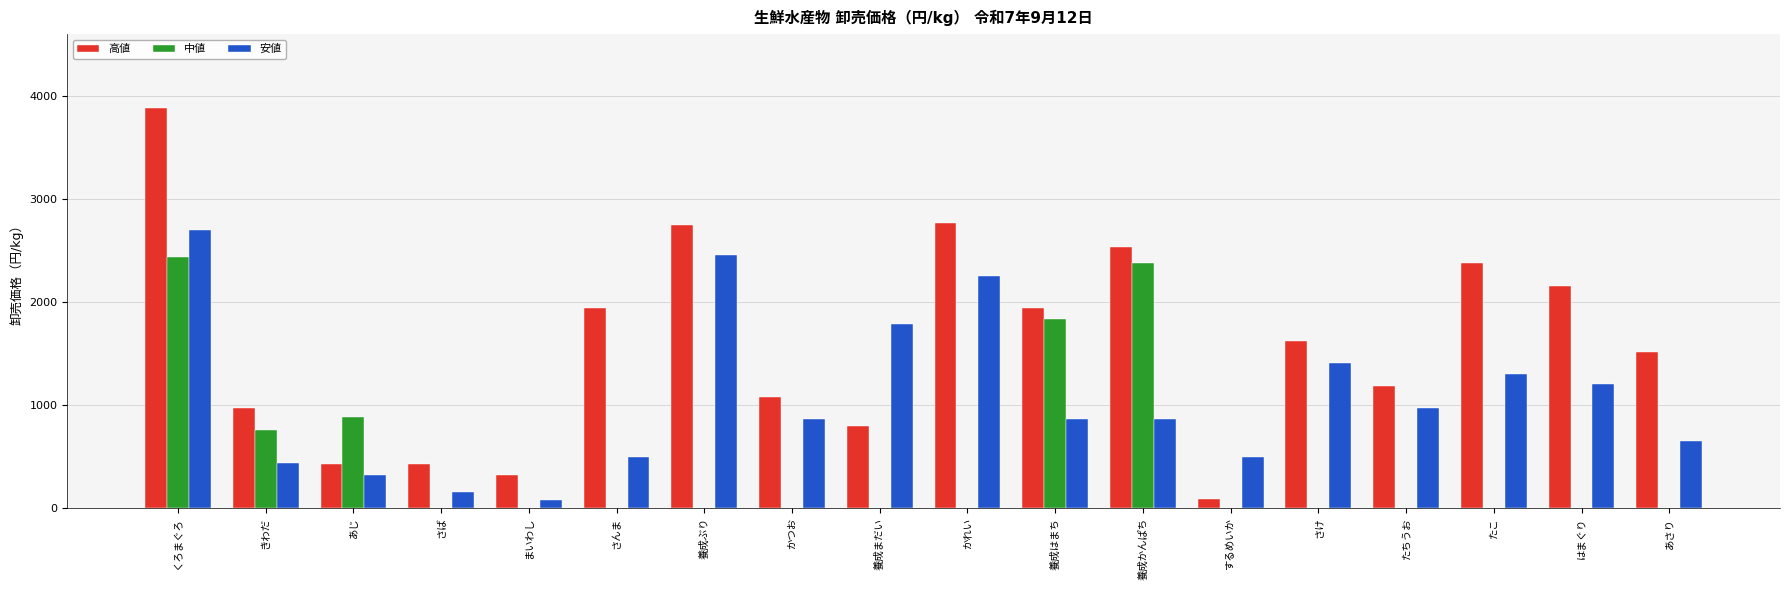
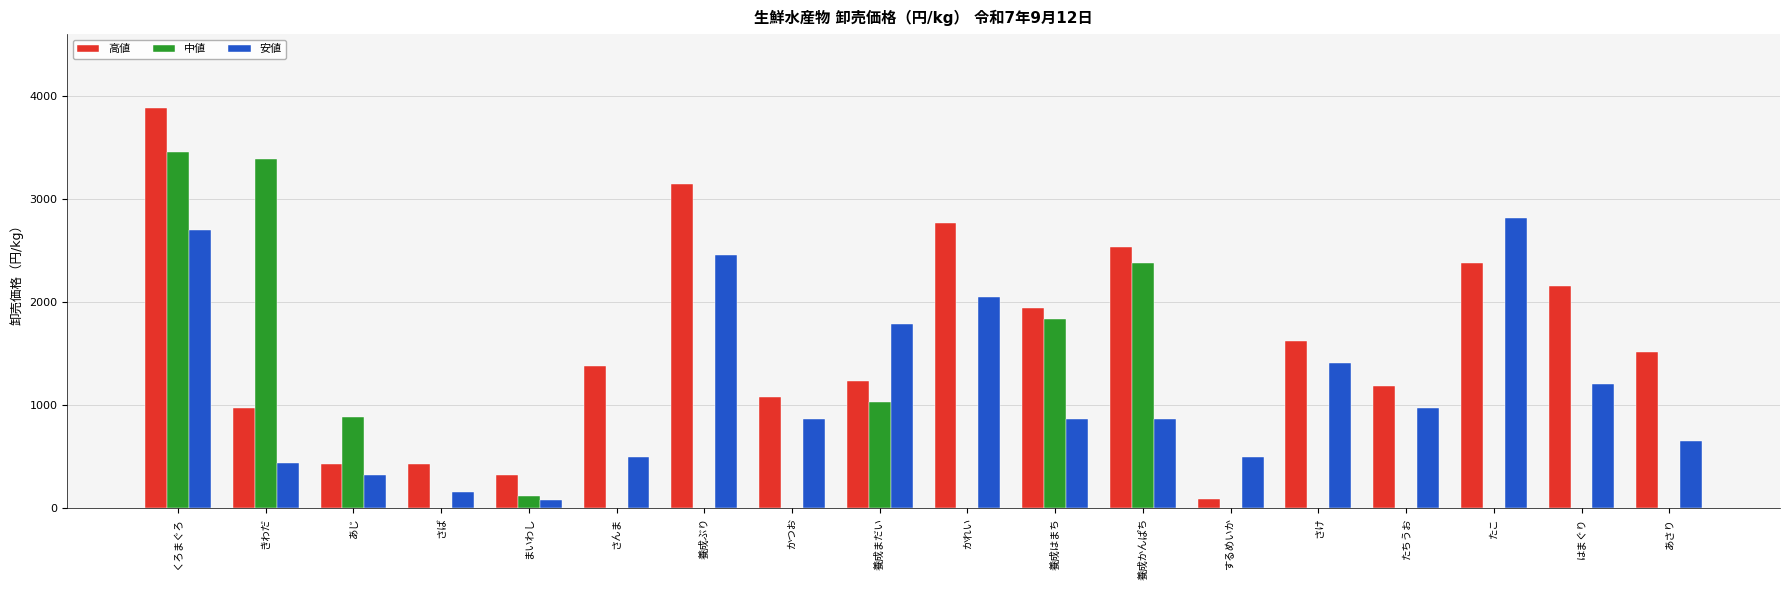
中値, くろまぐろ: 2440 -> 3460
中値, きわだ: 760 -> 3390
中値, まいわし: 0 -> 120
高値, さんま: 1940 -> 1380
高値, 養成ぶり: 2750 -> 3140
高値, 養成まだい: 800 -> 1230
中値, 養成まだい: 0 -> 1030
安値, かれい: 2250 -> 2050
安値, たこ: 1300 -> 2820
